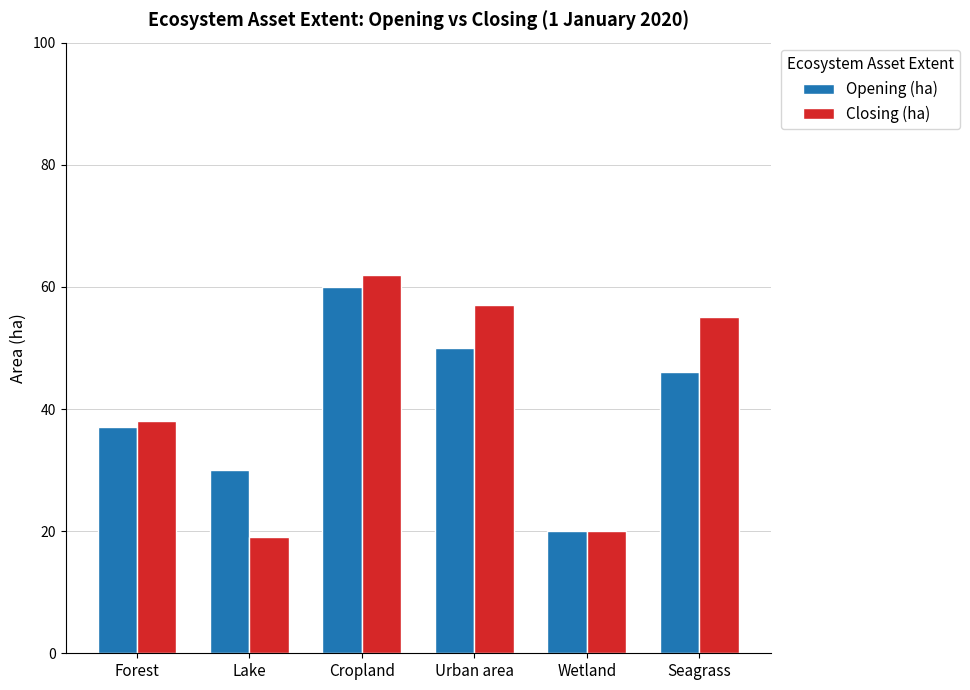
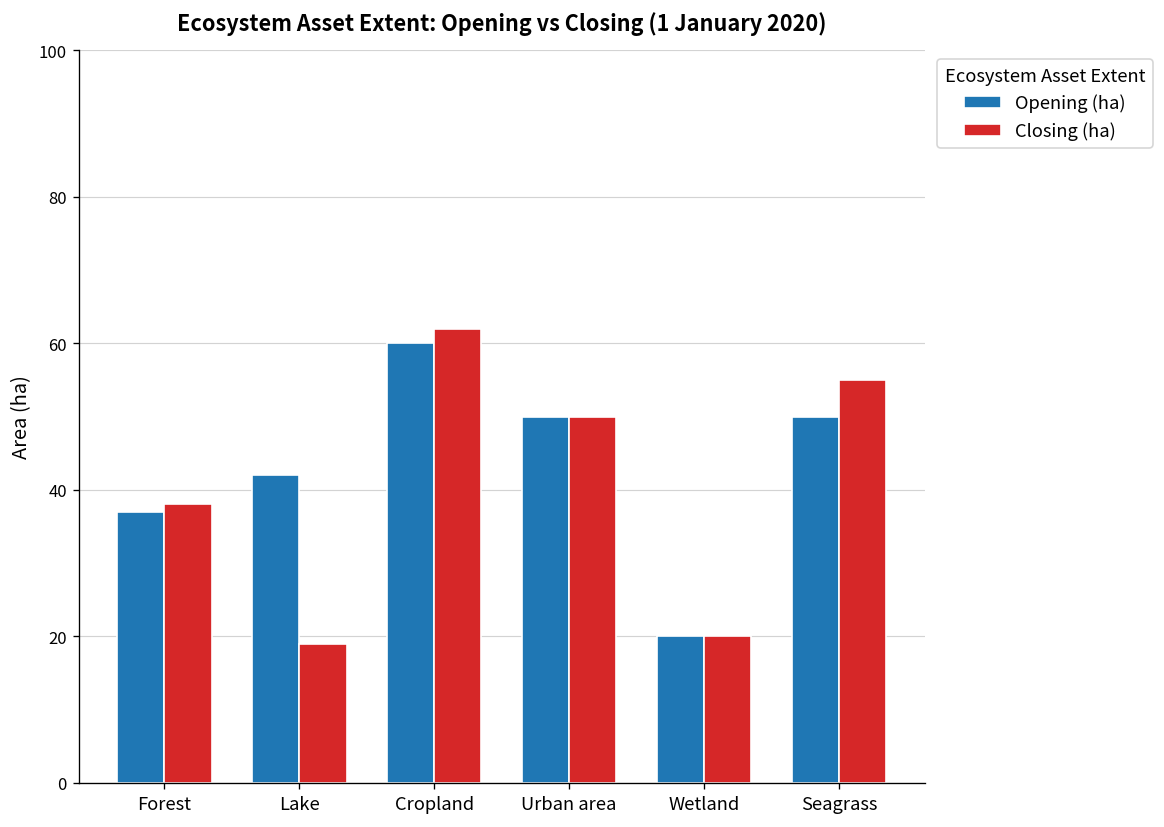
Opening (ha), Lake: 30 -> 42
Closing (ha), Urban area: 57 -> 50
Opening (ha), Seagrass: 46 -> 50
